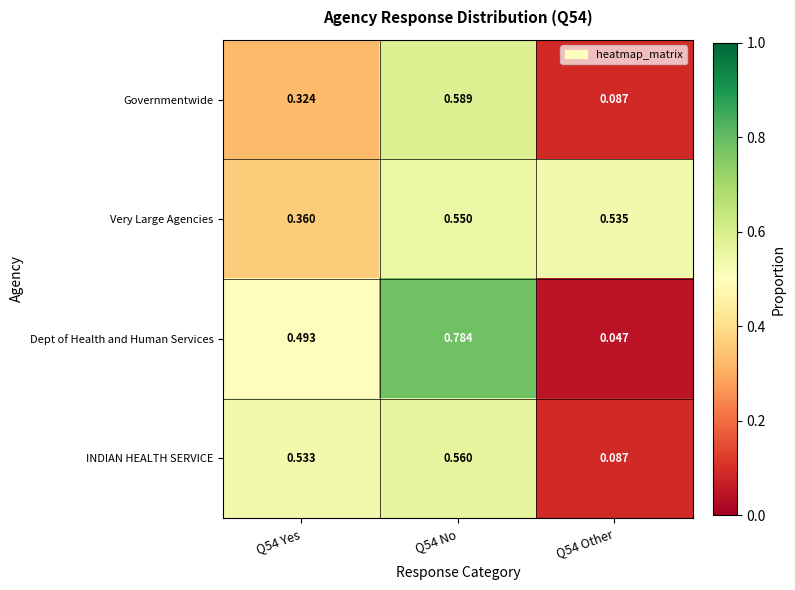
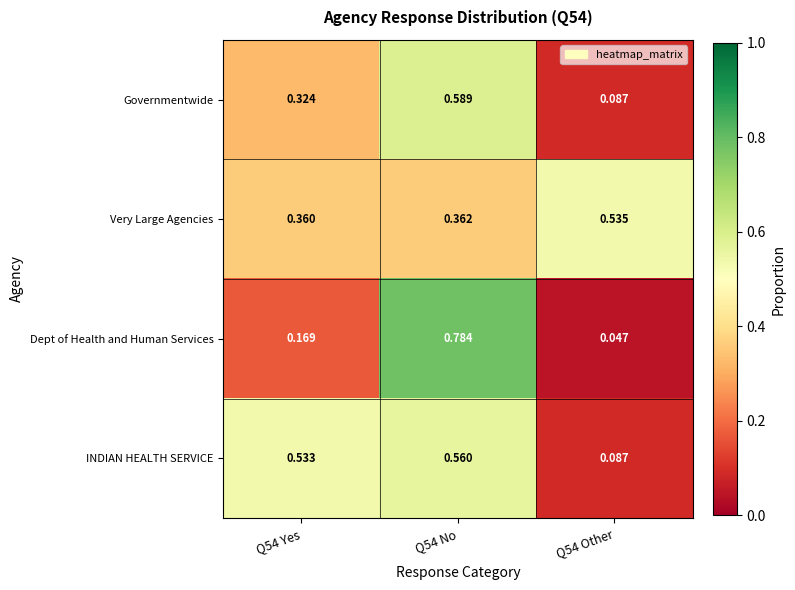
Very Large Agencies, Q54 No: 0.550 -> 0.362
Dept of Health and Human Services, Q54 Yes: 0.493 -> 0.169
